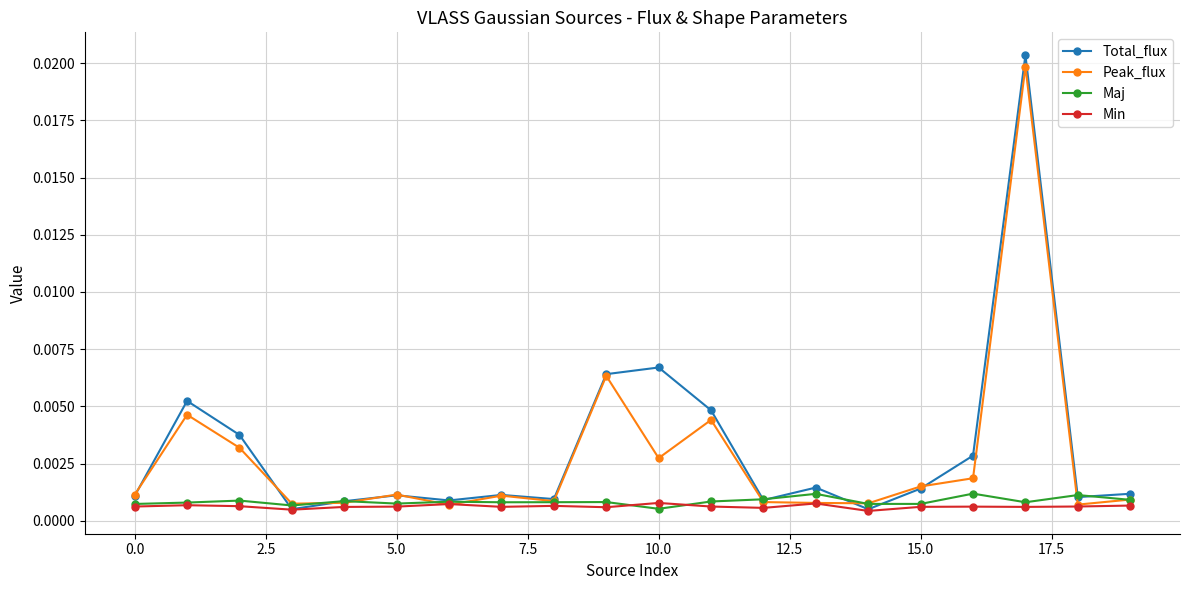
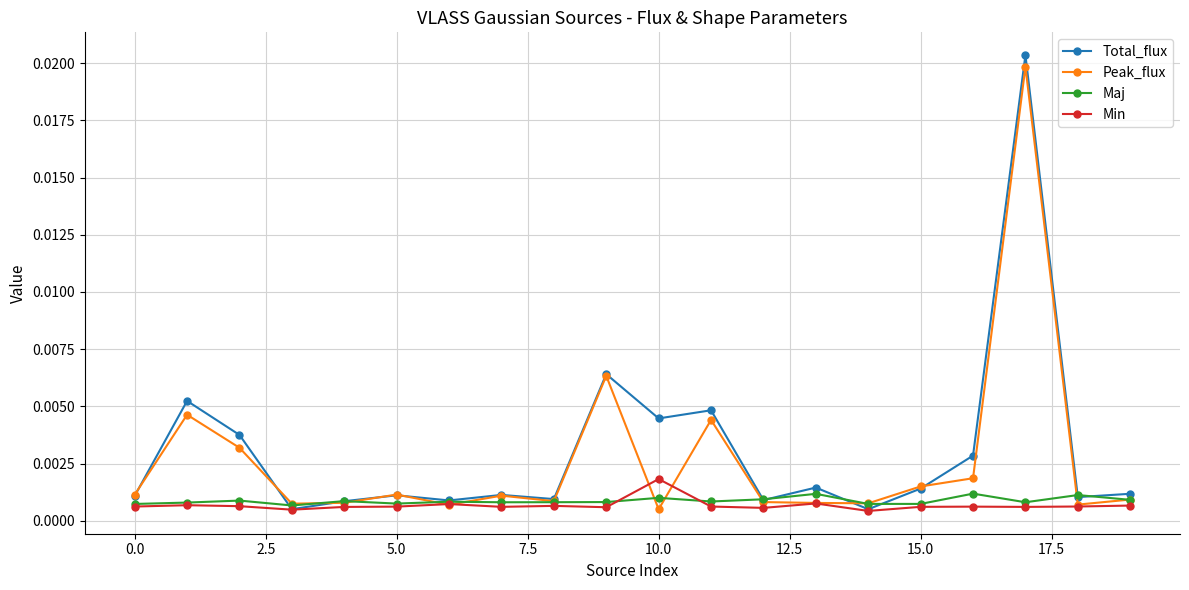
Total_flux, 10.0: 0.0067 -> 0.0045
Peak_flux, 10.0: 0.0027 -> 0.0005
Maj, 10.0: 0.0005 -> 0.0010
Min, 10.0: 0.0008 -> 0.0018
